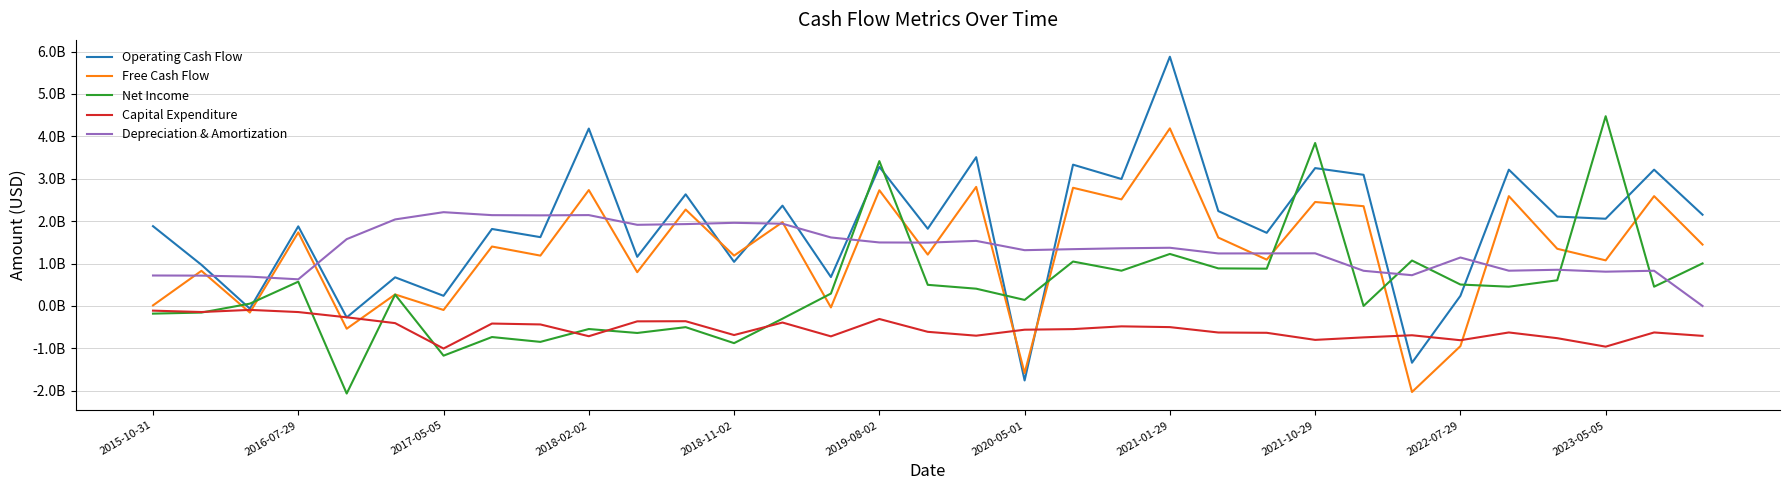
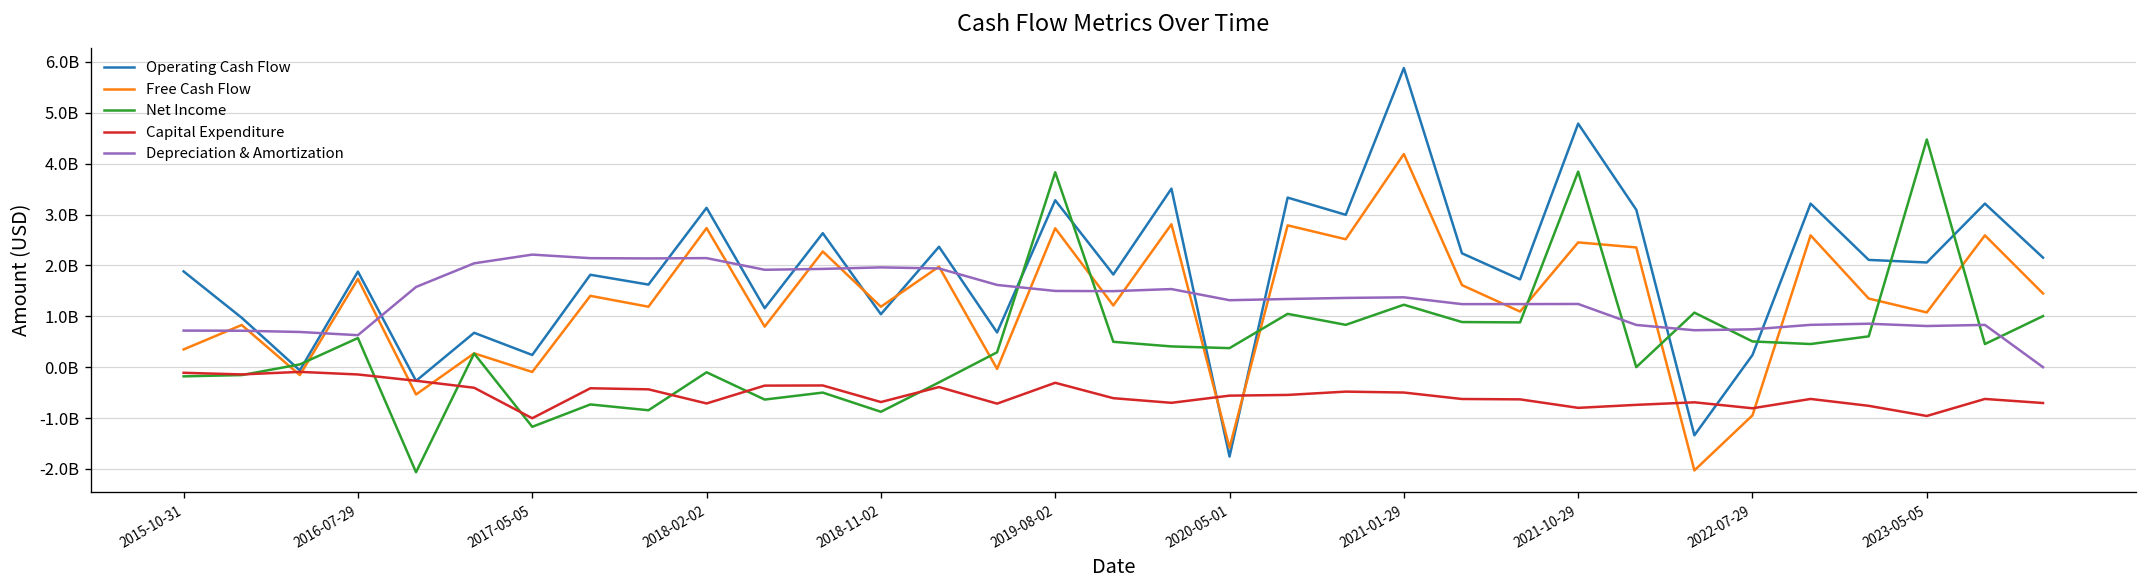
Free Cash Flow, 2015-10-31: 0 -> 300000000
Operating Cash Flow, 2018-02-02: 4200000000 -> 3100000000
Net Income, 2018-02-02: -500000000 -> -100000000
Net Income, 2019-08-02: 3400000000 -> 3800000000
Net Income, 2020-05-01: 100000000 -> 400000000
Operating Cash Flow, 2021-10-29: 3300000000 -> 4800000000
Depreciation & Amortization, 2022-07-29: 1100000000 -> 700000000
